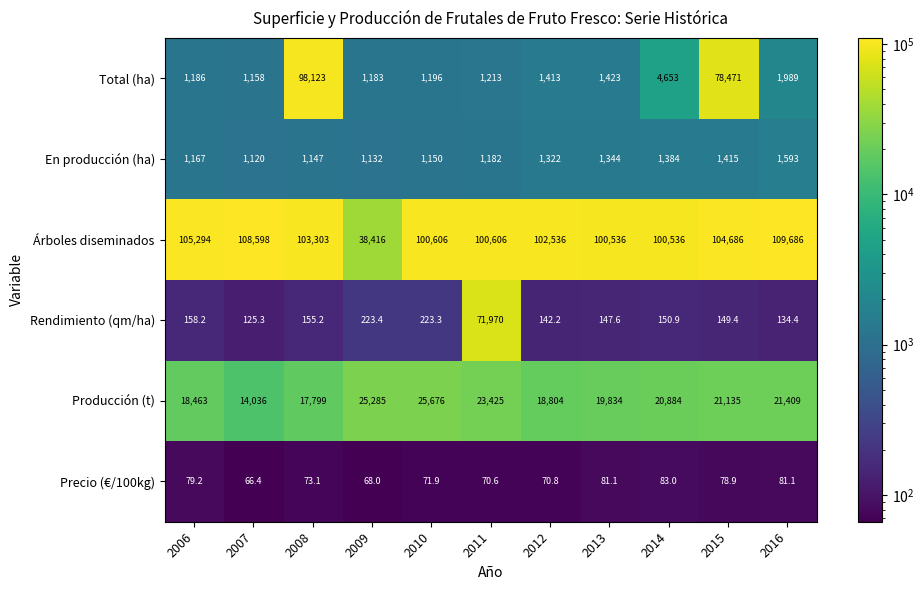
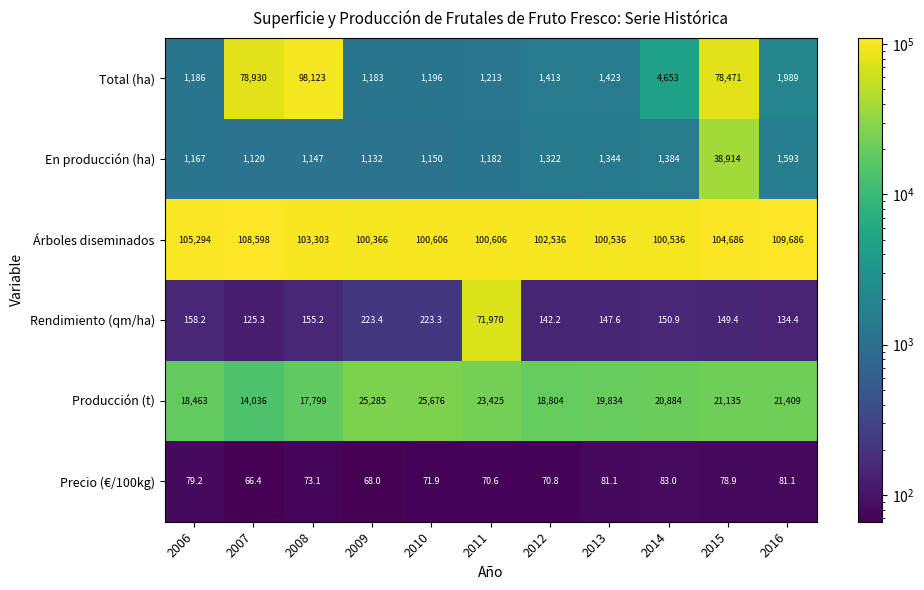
Total (ha), 2007: 1,158 -> 78,930
En producción (ha), 2015: 1,415 -> 38,914
Árboles diseminados, 2009: 38,416 -> 100,366
